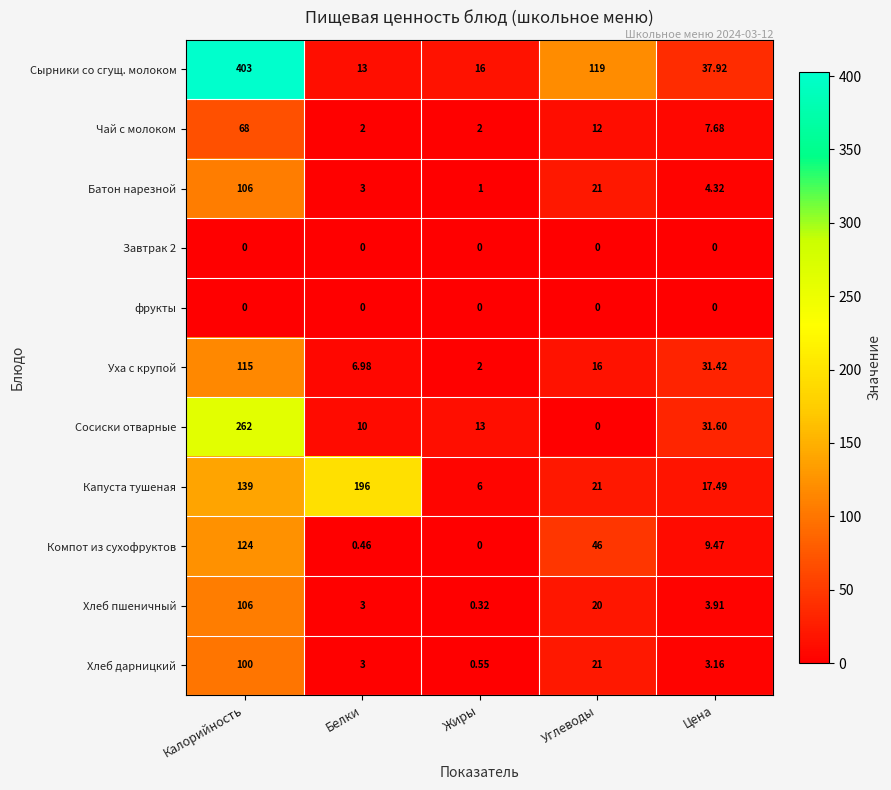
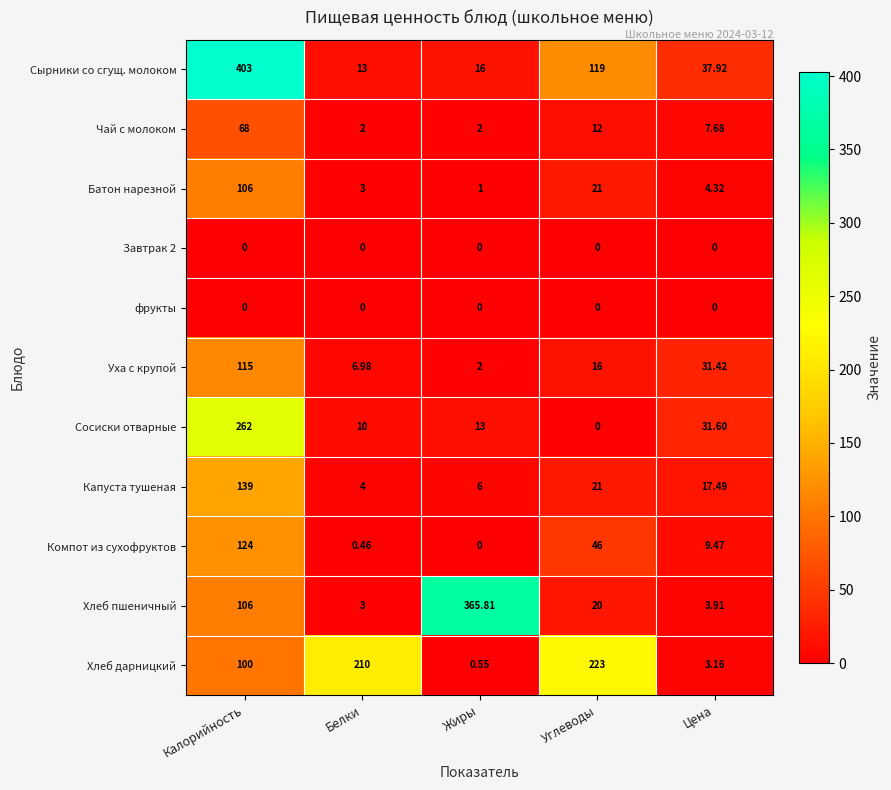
Капуста тушеная, Белки: 196 -> 4
Хлеб пшеничный, Жиры: 0.32 -> 365.81
Хлеб дарницкий, Белки: 3 -> 210
Хлеб дарницкий, Углеводы: 21 -> 223
